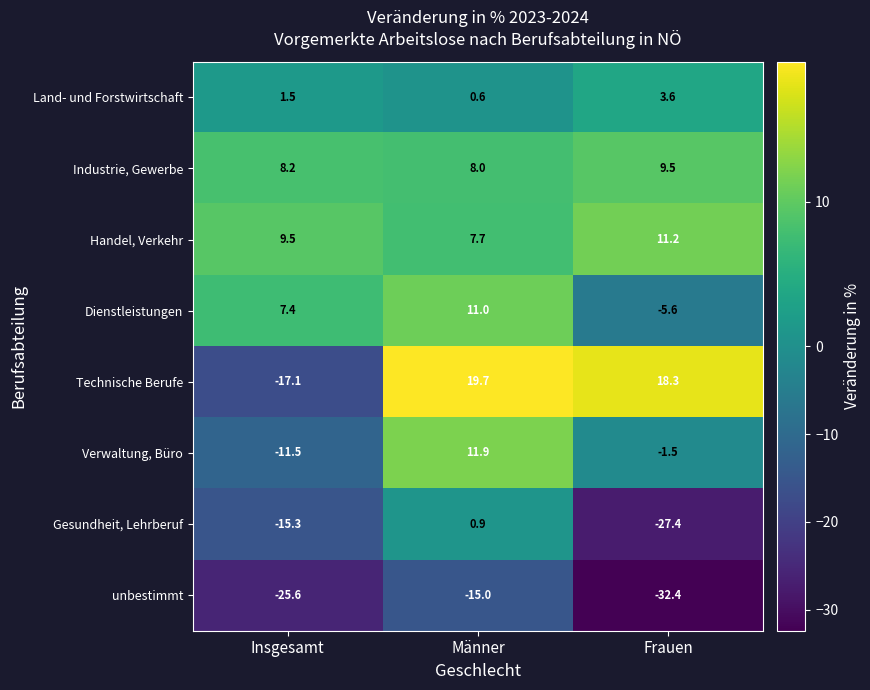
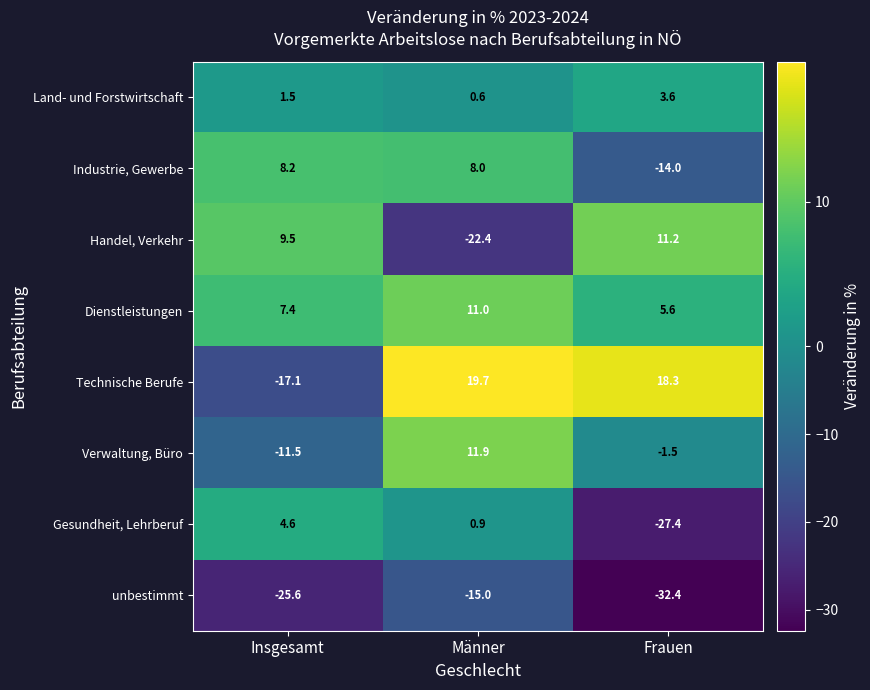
Industrie, Gewerbe, Frauen: 9.5 -> -14.0
Handel, Verkehr, Männer: 7.7 -> -22.4
Dienstleistungen, Frauen: -5.6 -> 5.6
Gesundheit, Lehrberuf, Insgesamt: -15.3 -> 4.6
